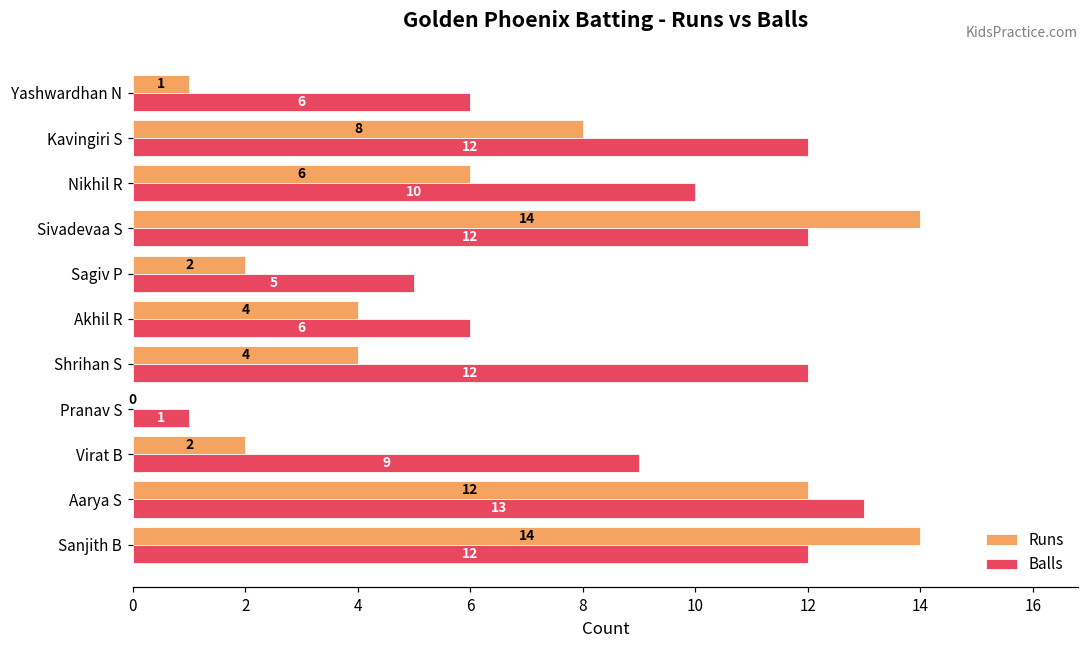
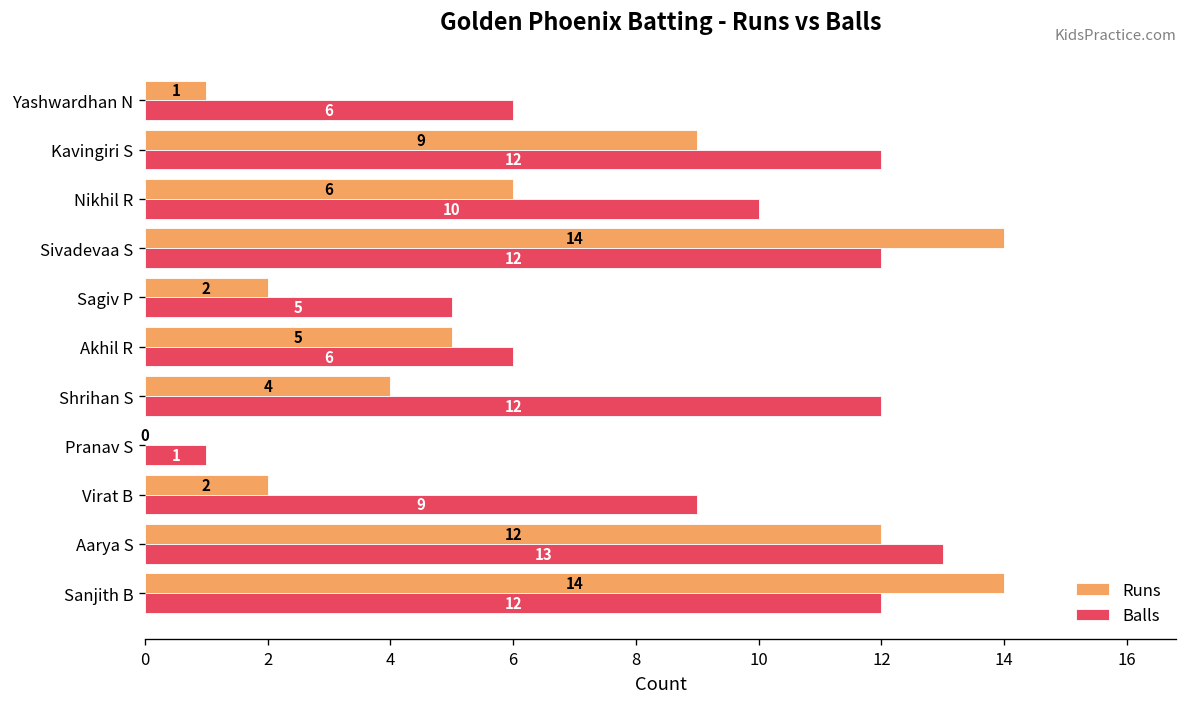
Runs, Kavingiri S: 8 -> 9
Runs, Akhil R: 4 -> 5
